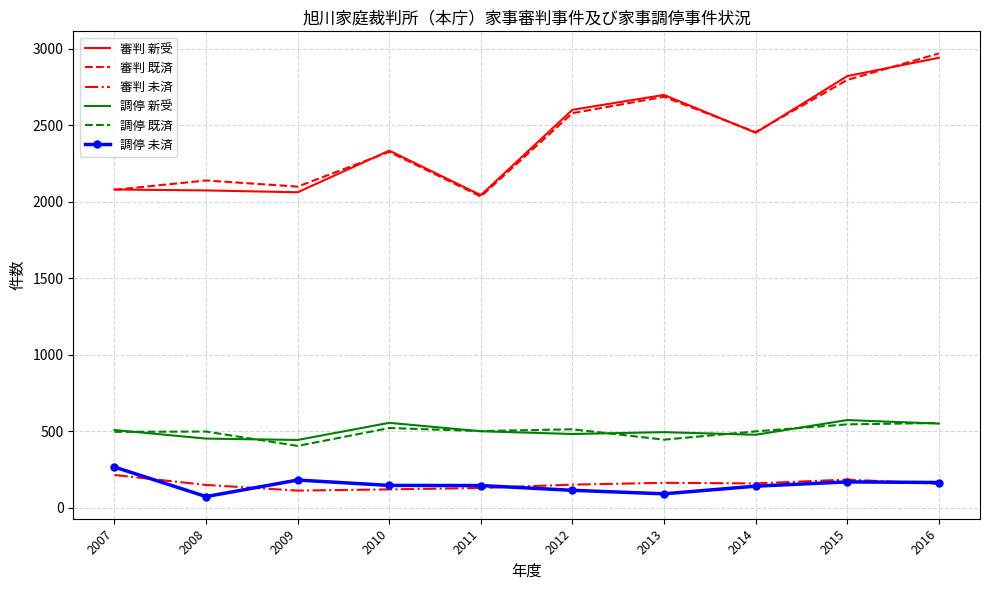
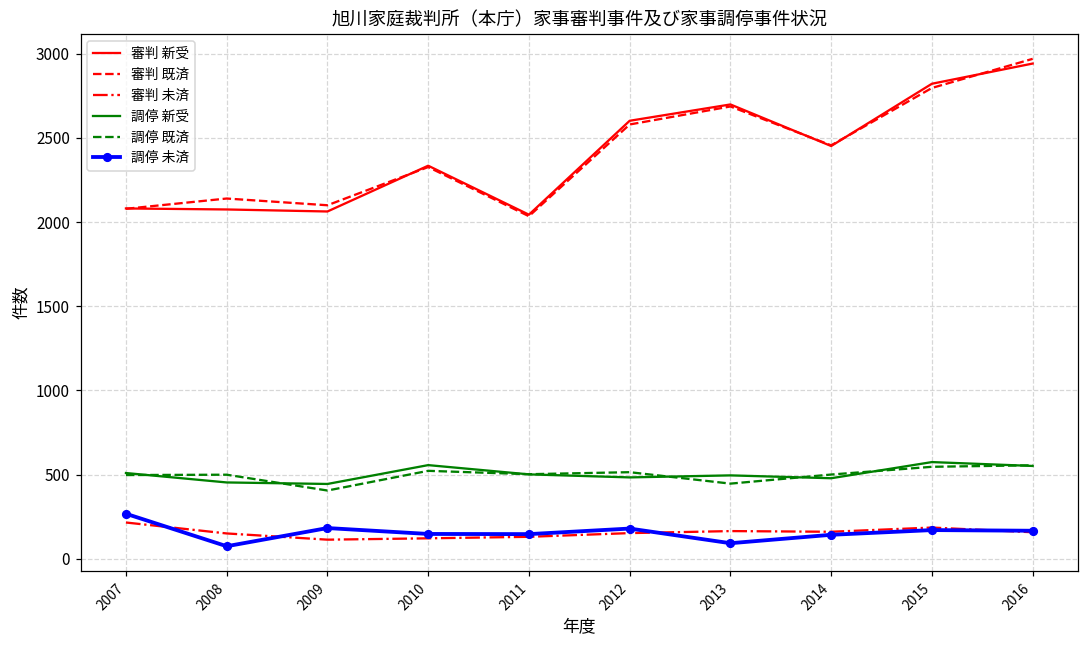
調停 未済, 2012: 120 -> 180
